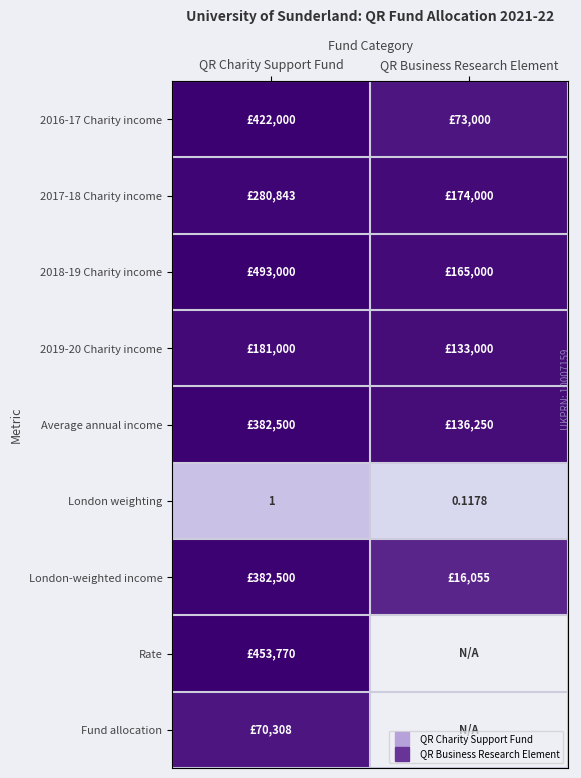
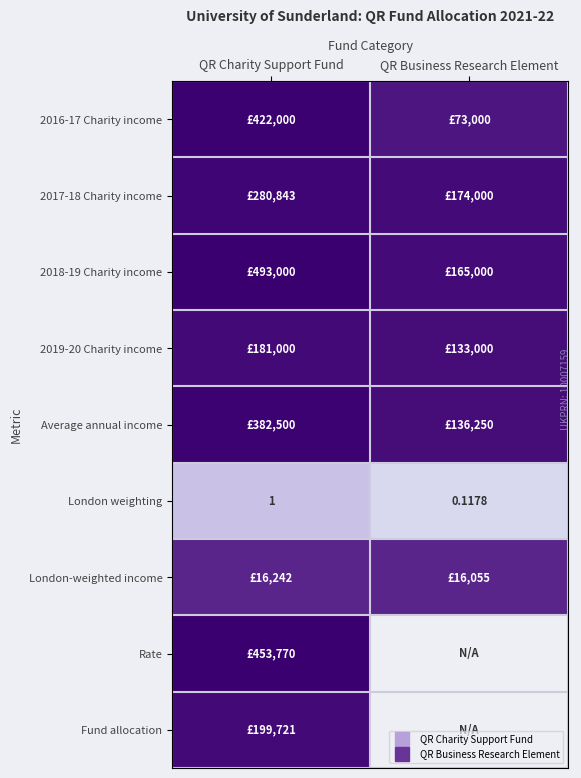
London-weighted income, QR Charity Support Fund: £382,500 -> £16,242
Fund allocation, QR Charity Support Fund: £70,308 -> £199,721
